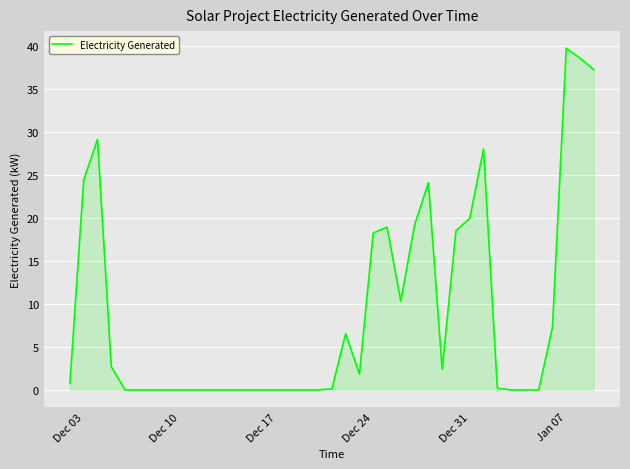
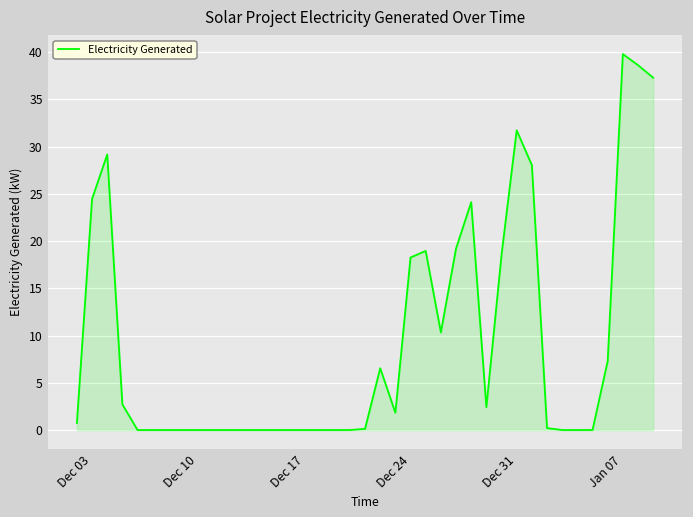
Dec 31: 20 -> 32
